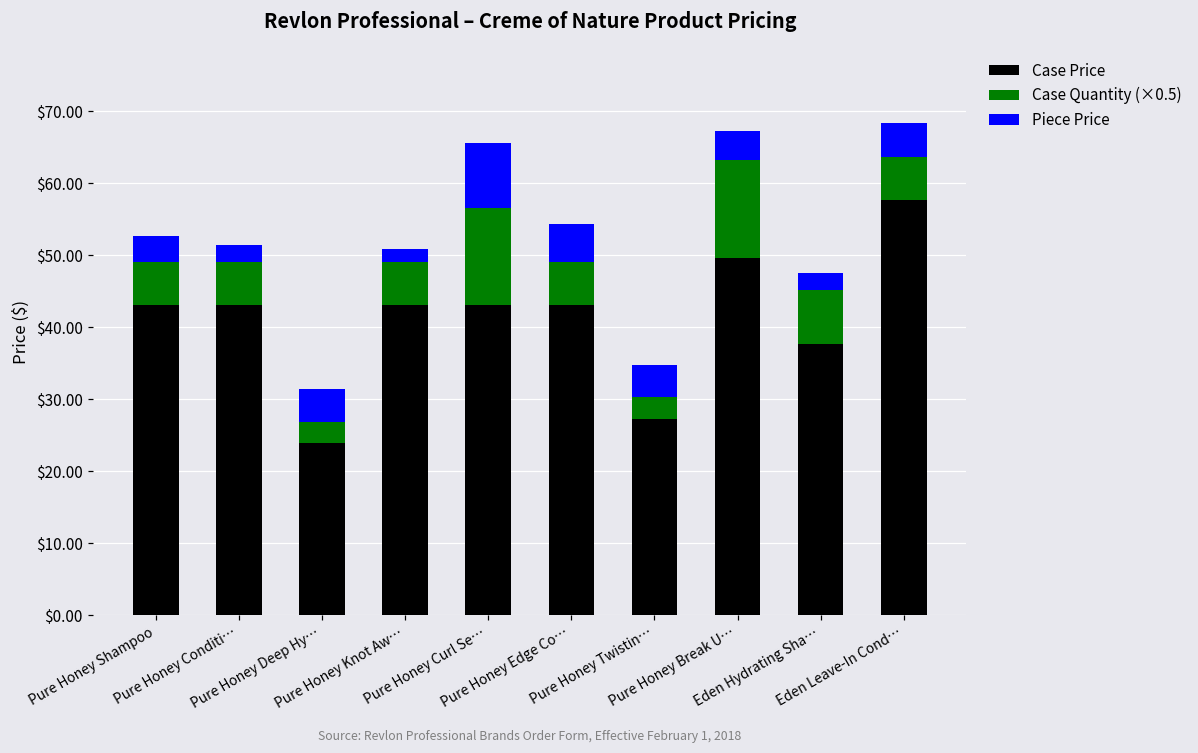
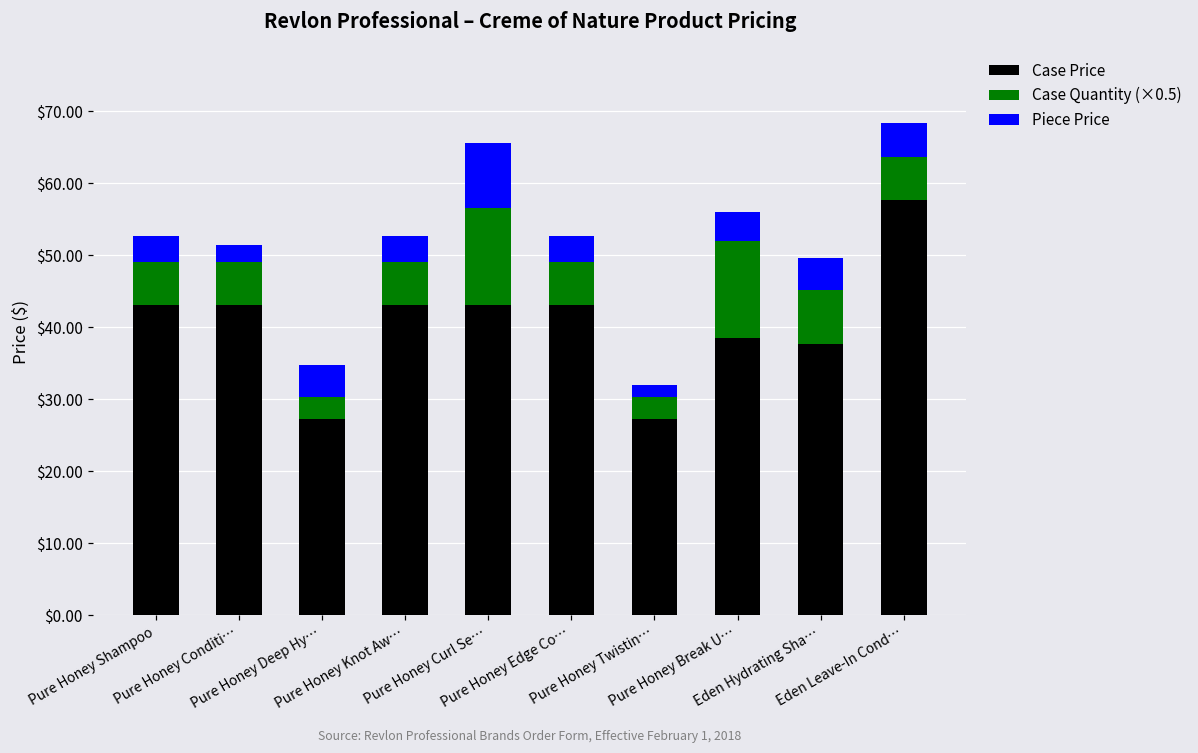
Case Price, Pure Honey Deep Hy…: $24 -> $27
Piece Price, Pure Honey Knot Aw…: $2 -> $4
Piece Price, Pure Honey Edge Co…: $5 -> $4
Piece Price, Pure Honey Twistin…: $5 -> $2
Case Price, Pure Honey Break U…: $50 -> $38
Piece Price, Eden Hydrating Sha…: $2 -> $4
